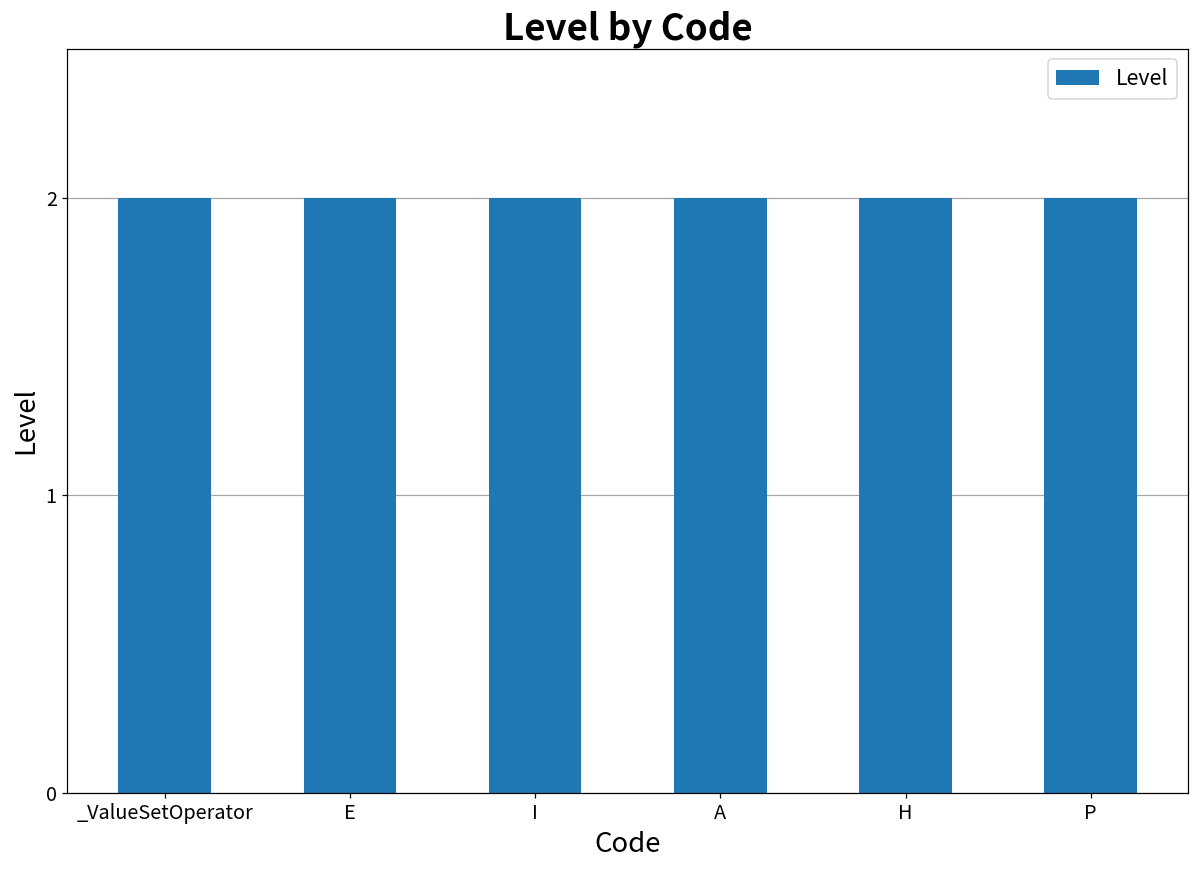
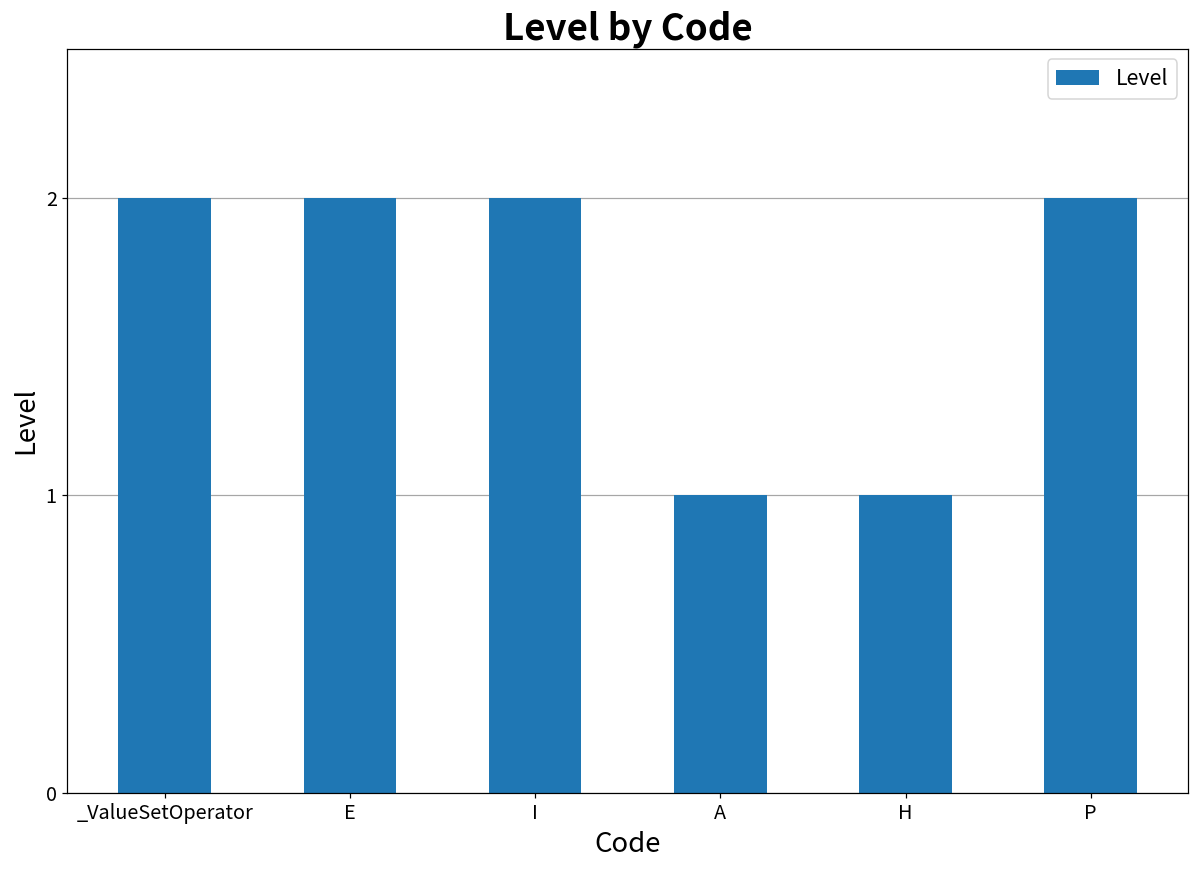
A: 2 -> 1
H: 2 -> 1
